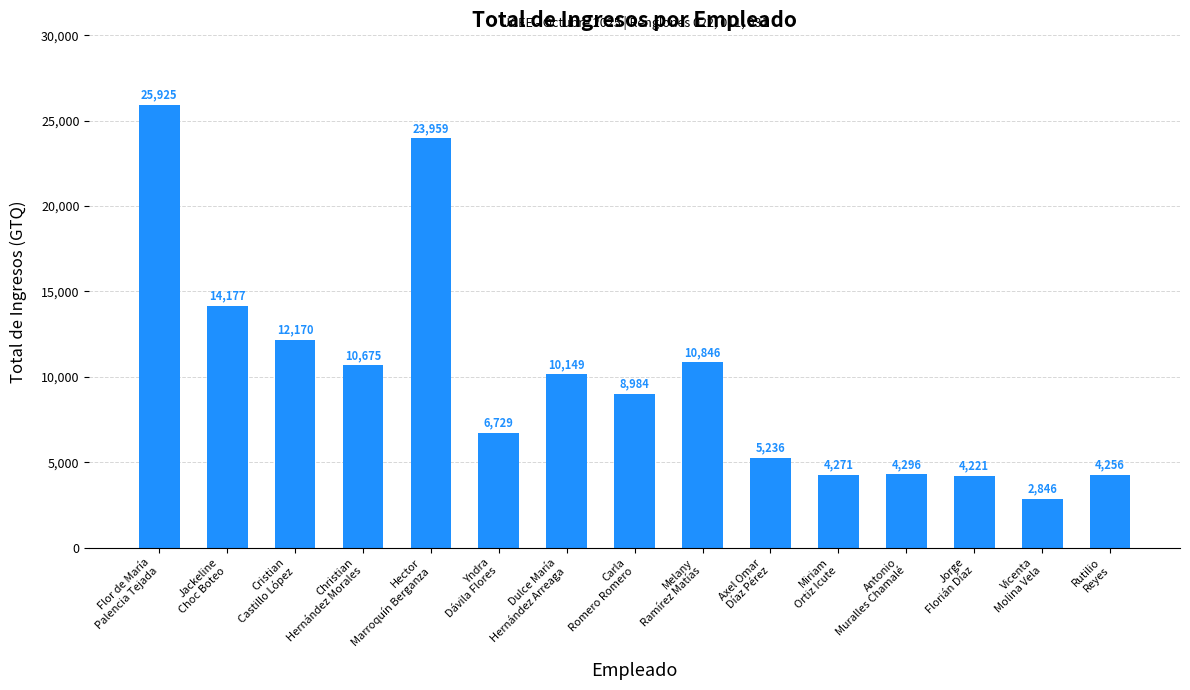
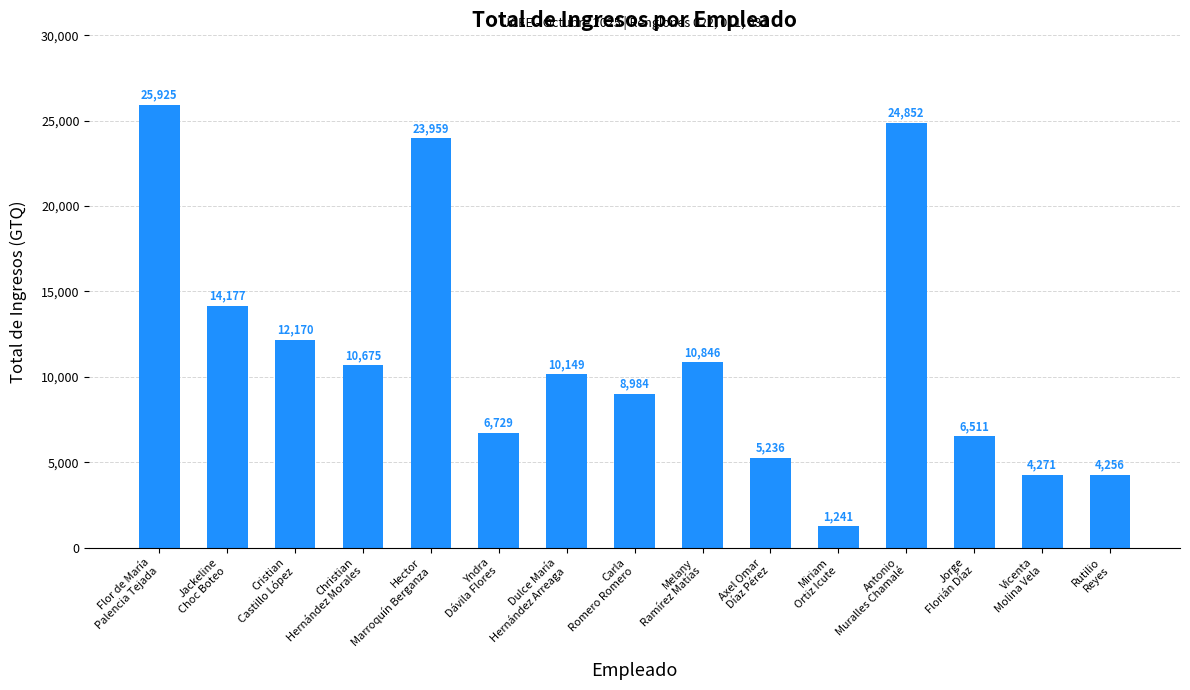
Miriam Ortiz Icute: 4,271 -> 1,241
Antonio Muralles Chamalé: 4,296 -> 24,852
Jorge Florián Díaz: 4,221 -> 6,511
Vicenta Molina Vela: 2,846 -> 4,271
